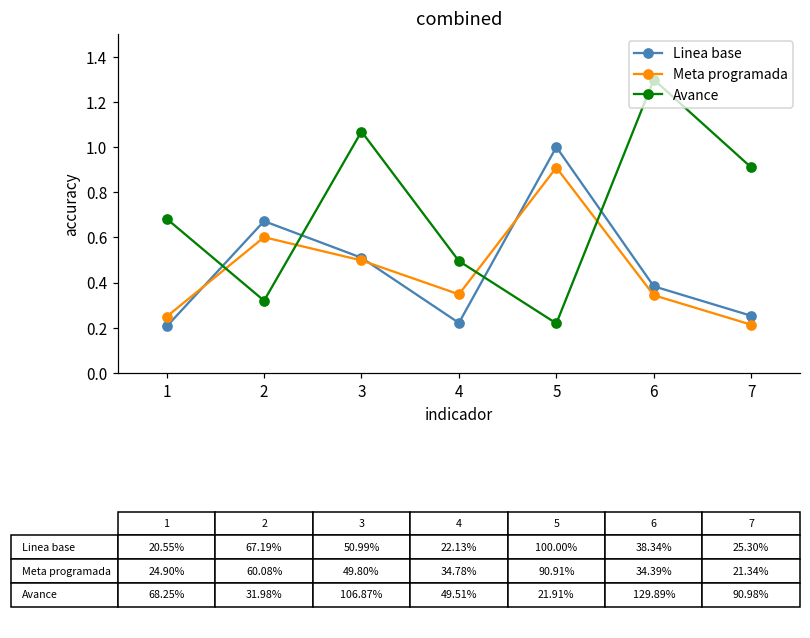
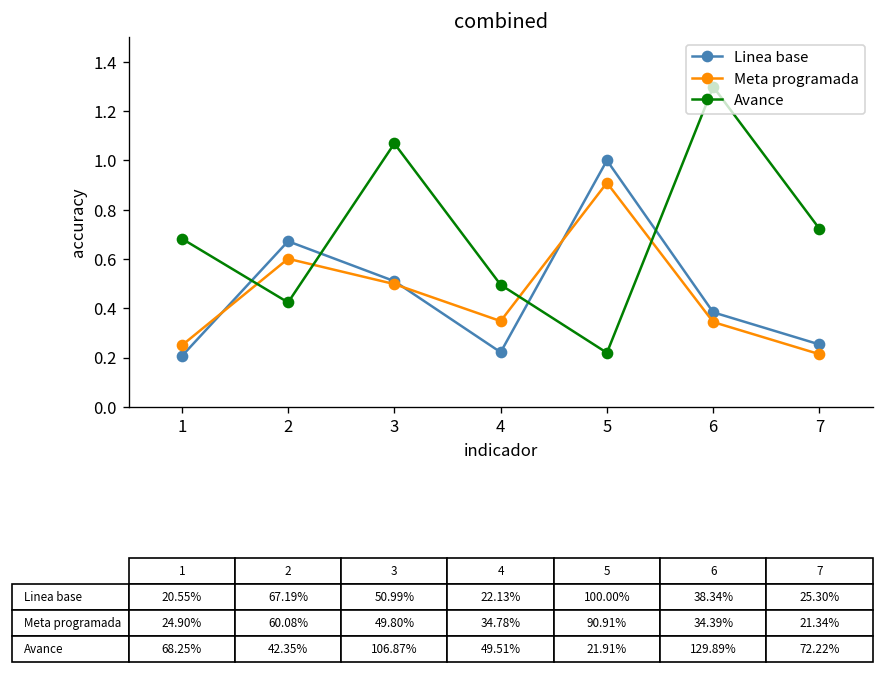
Avance, 2: 31.98% -> 42.35%
Avance, 7: 90.98% -> 72.22%
